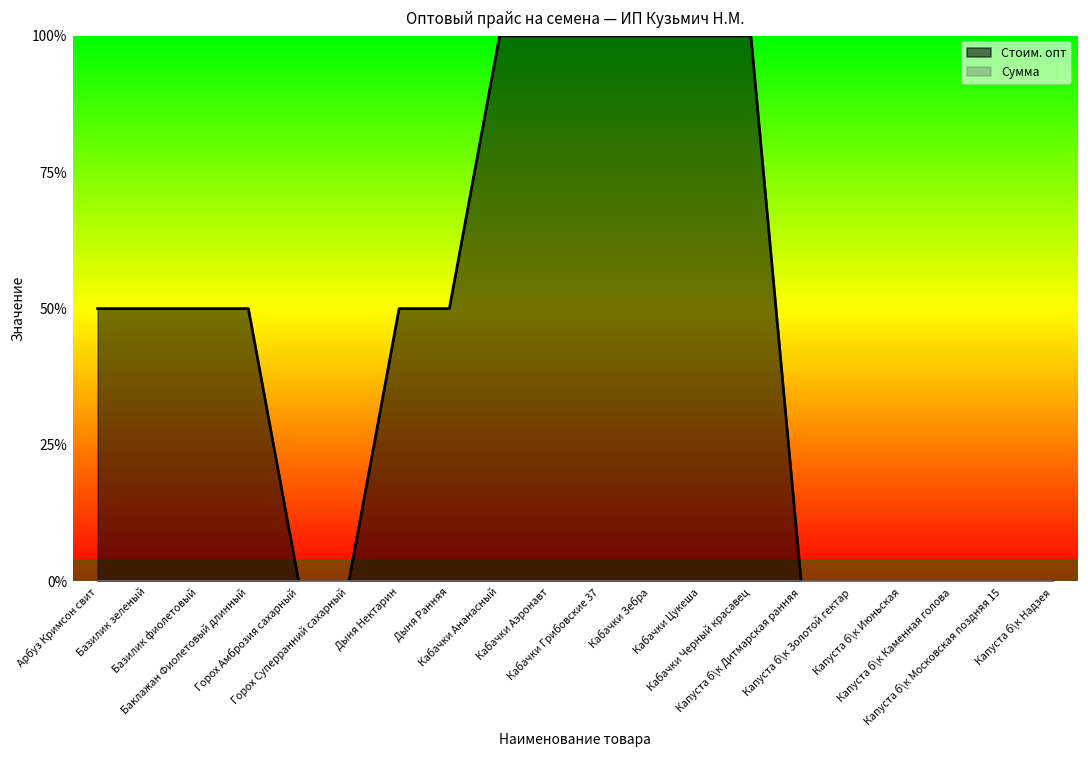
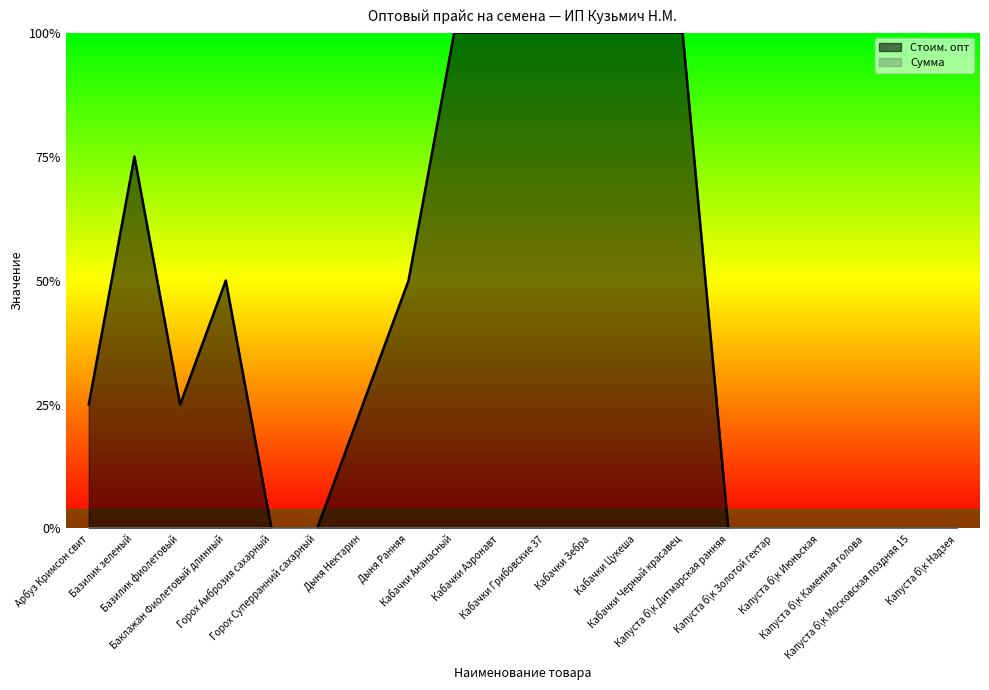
Стоим. опт, Арбуз Кримсон свит: 50% -> 25%
Стоим. опт, Базилик зеленый: 50% -> 75%
Стоим. опт, Базилик фиолетовый: 50% -> 25%
Стоим. опт, Дыня Нектарин: 50% -> 25%
